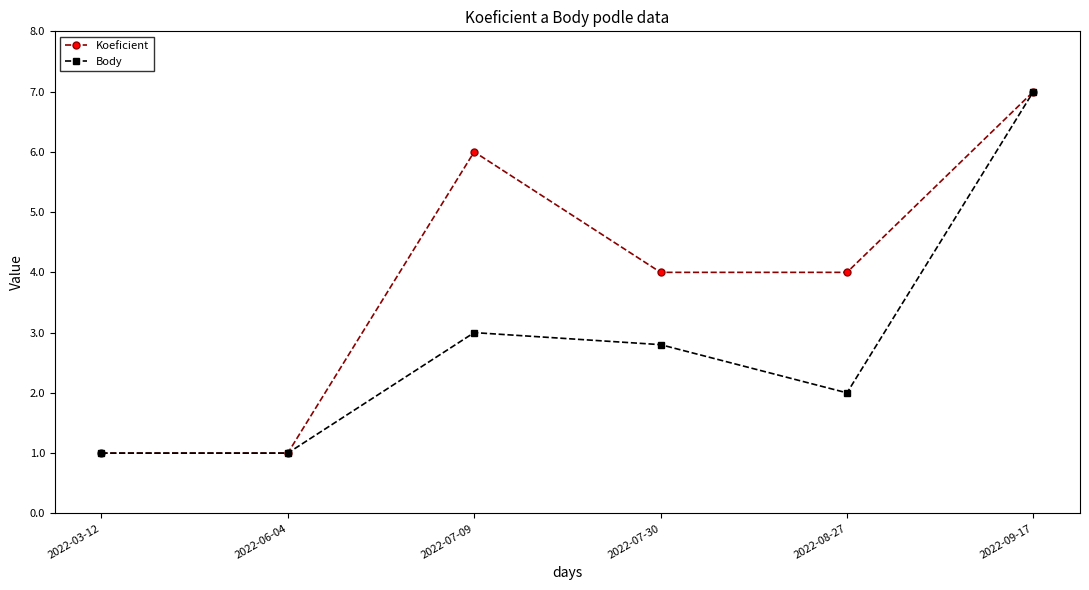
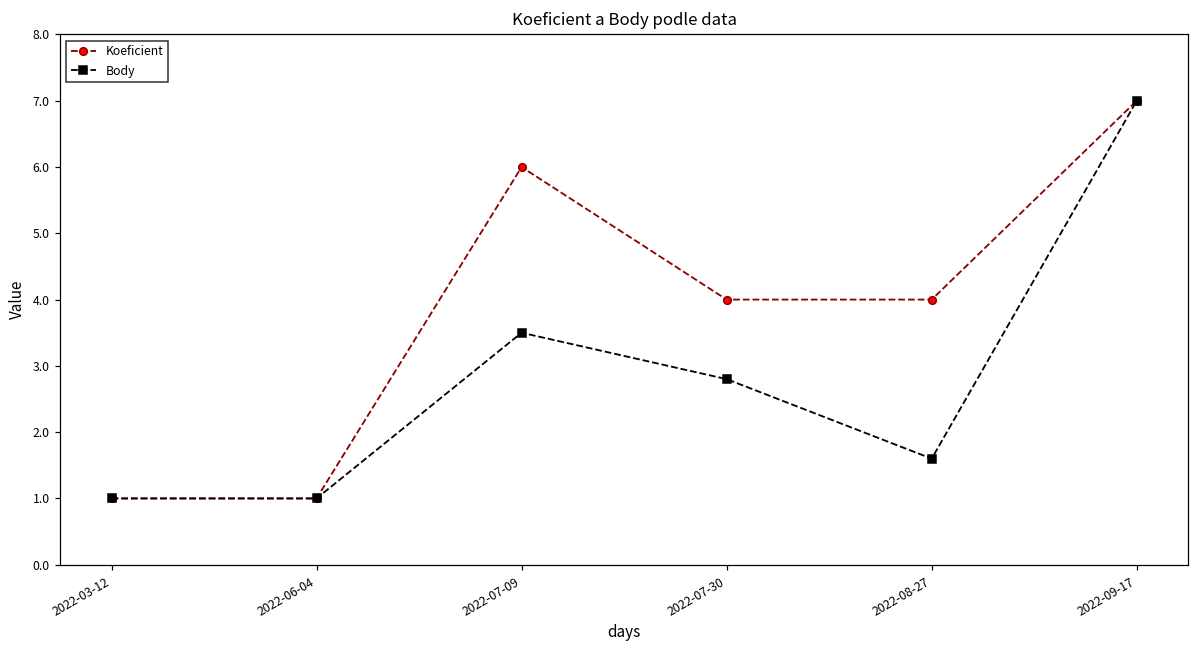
Body, 2022-07-09: 3.0 -> 3.5
Body, 2022-08-27: 2.0 -> 1.6
